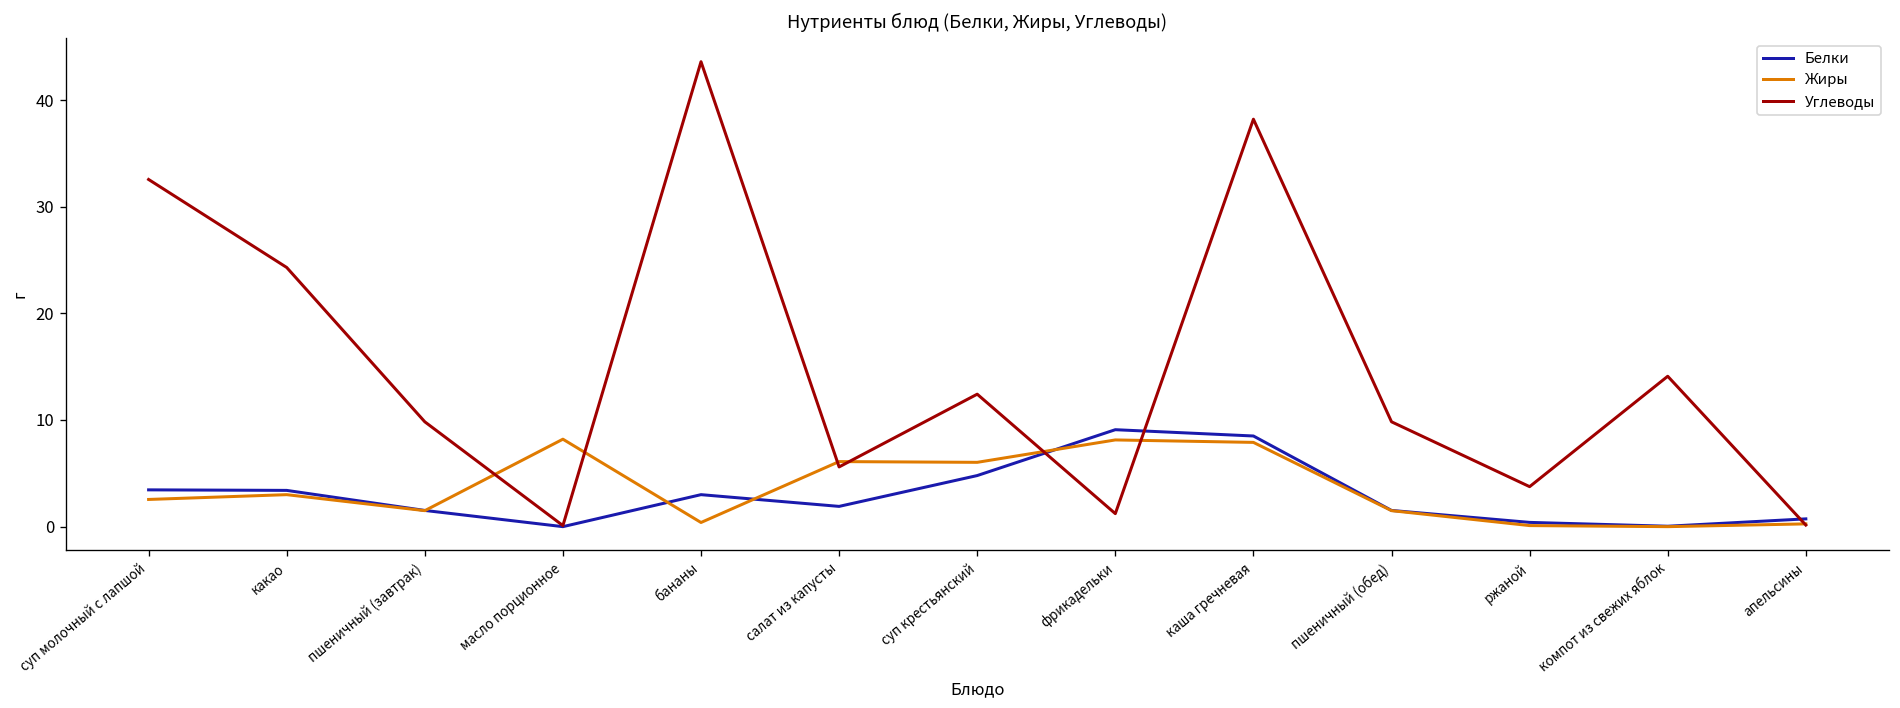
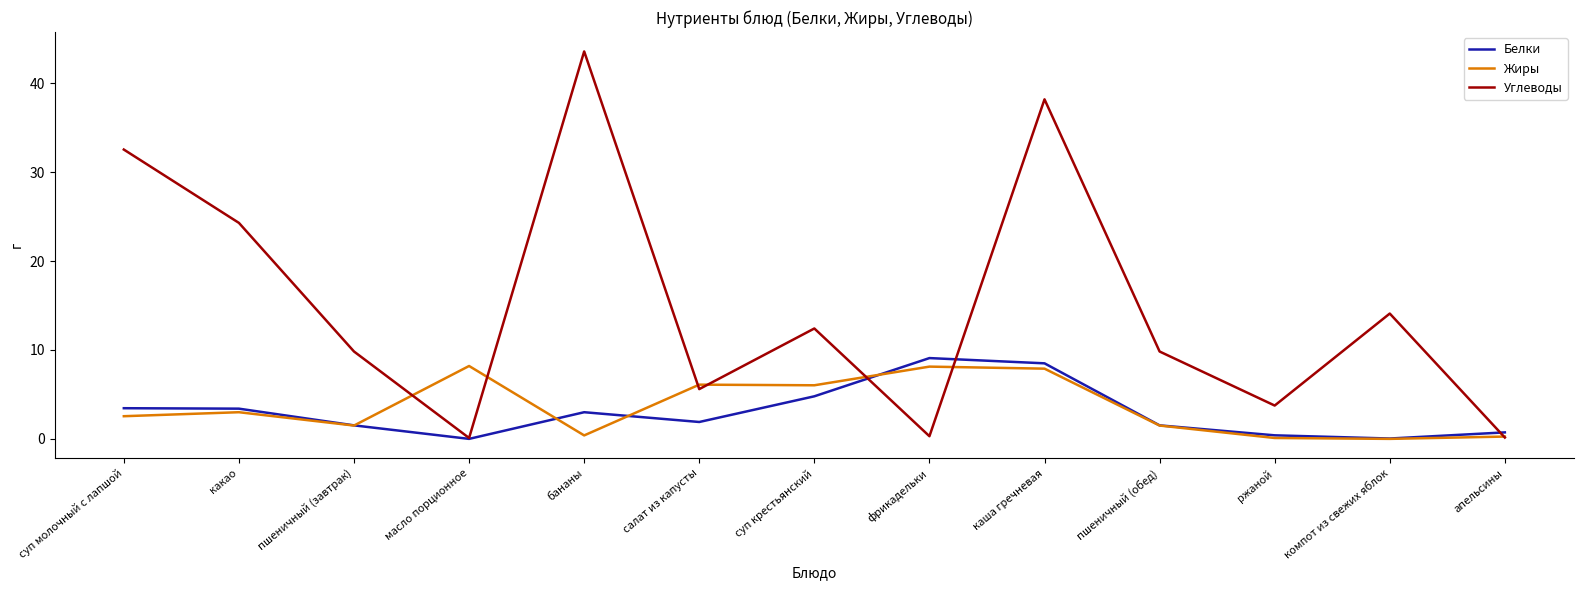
Углеводы, фрикадельки: 1 -> 0
